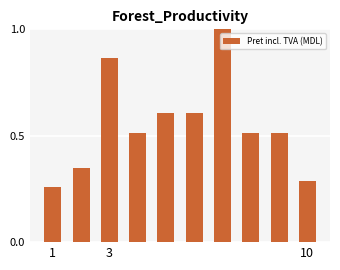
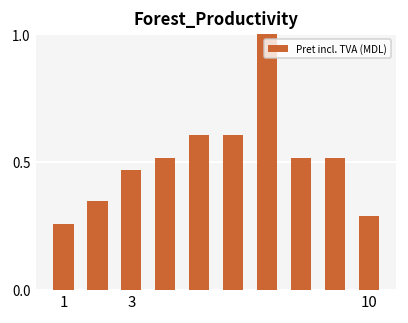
3: 0.86 -> 0.47
